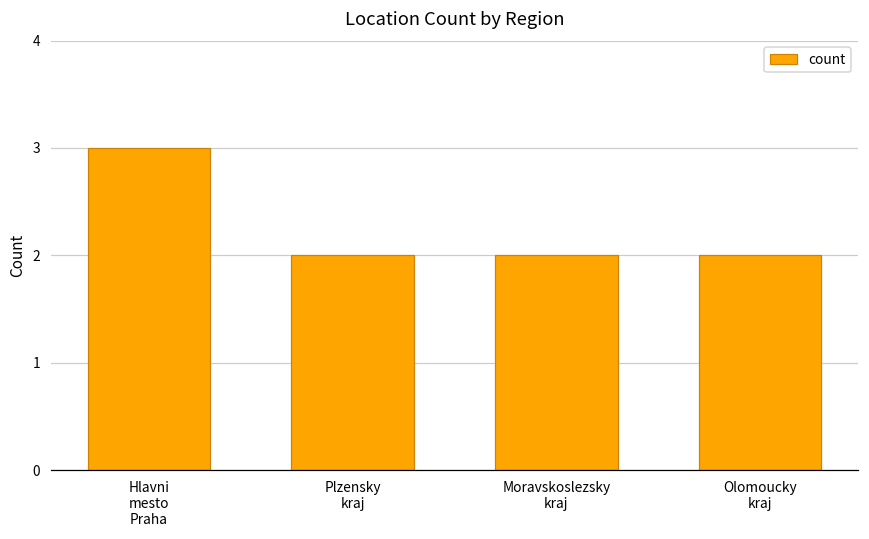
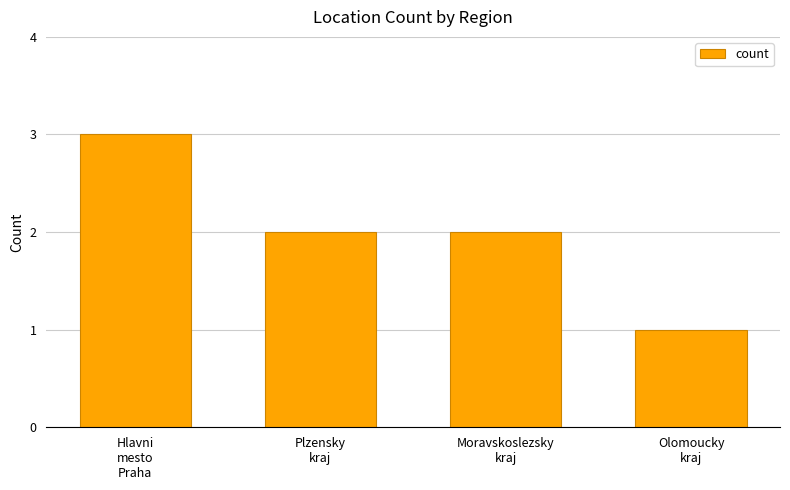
Olomoucky kraj: 2 -> 1
